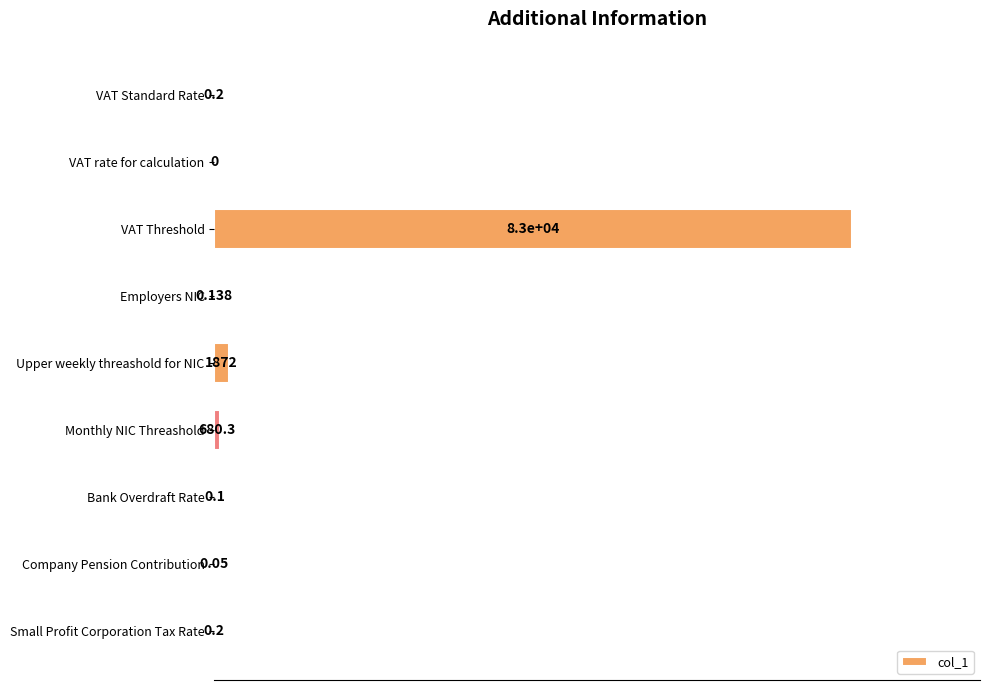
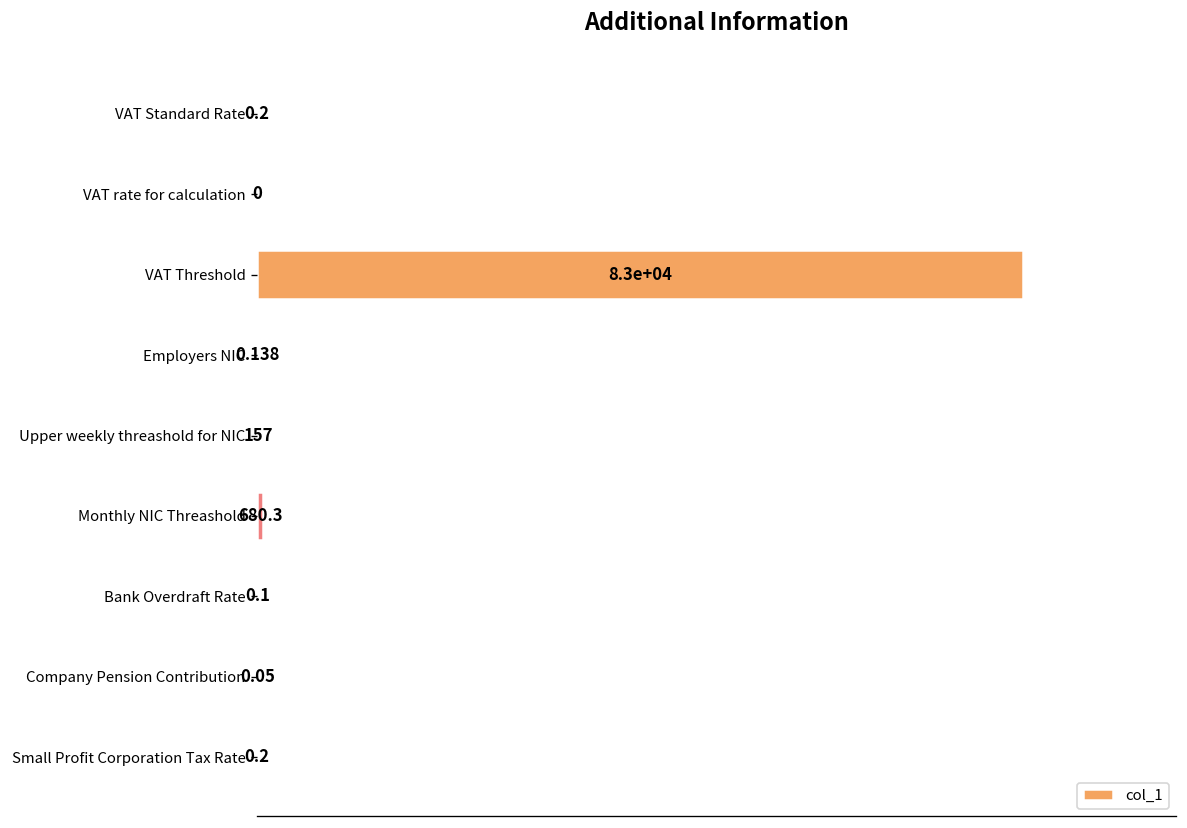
Upper weekly threashold for NIC: 1872 -> 157
